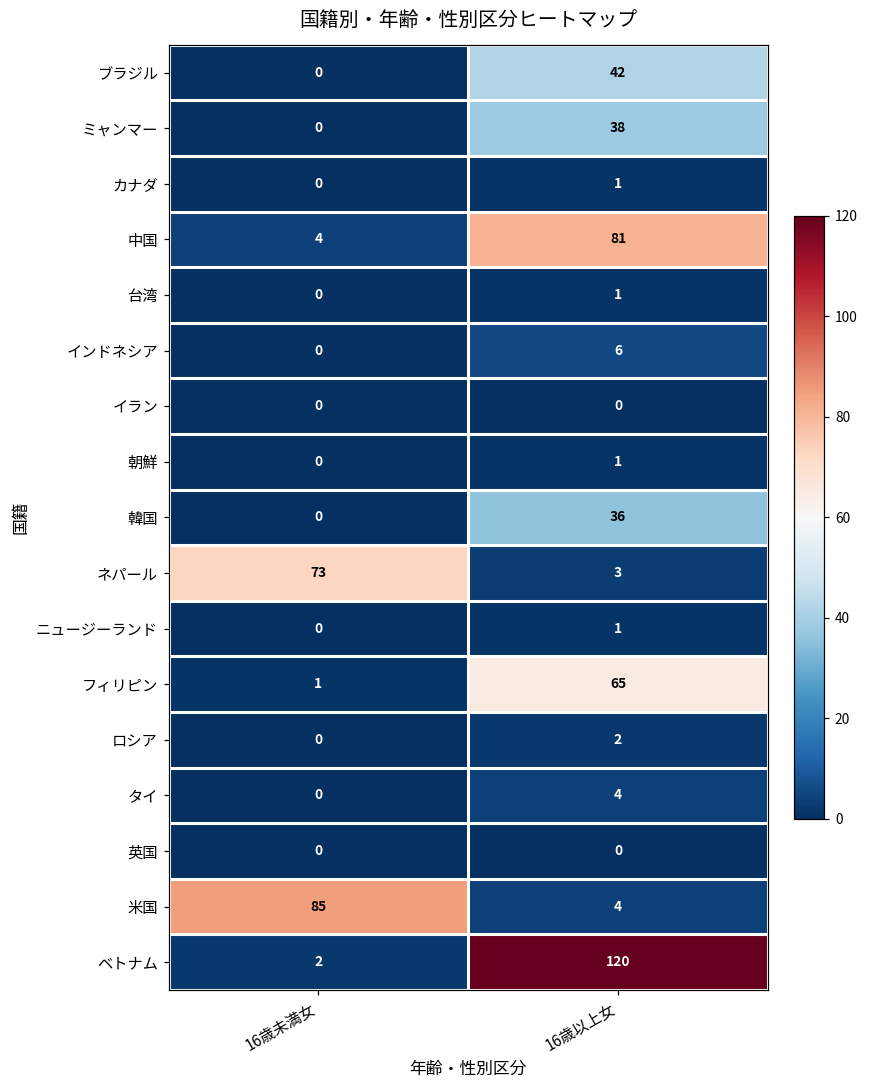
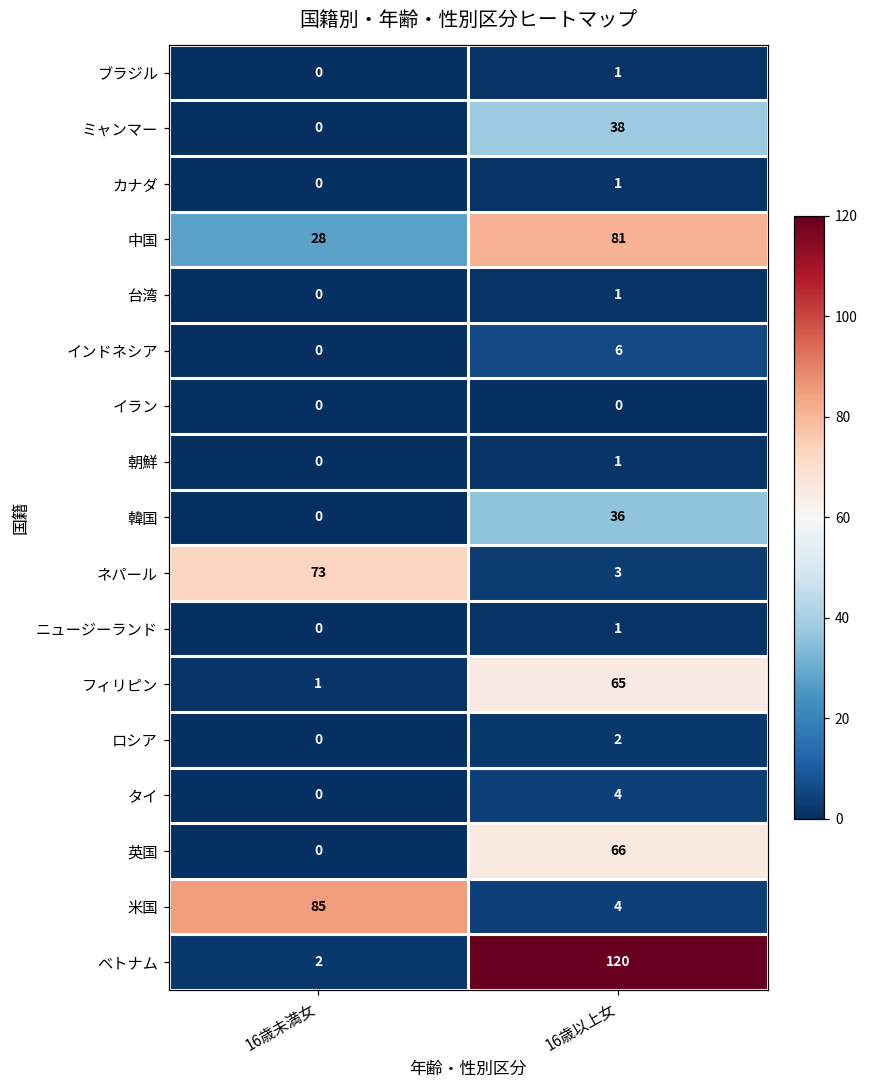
ブラジル, 16歳以上女: 42 -> 1
中国, 16歳未満女: 4 -> 28
英国, 16歳以上女: 0 -> 66
